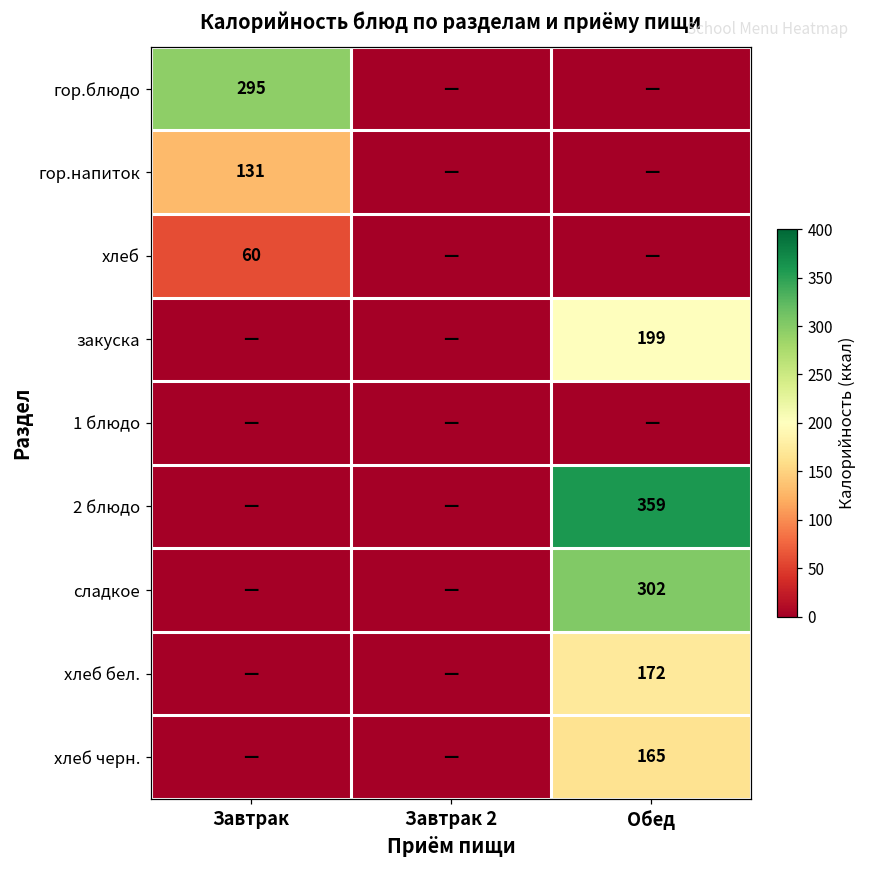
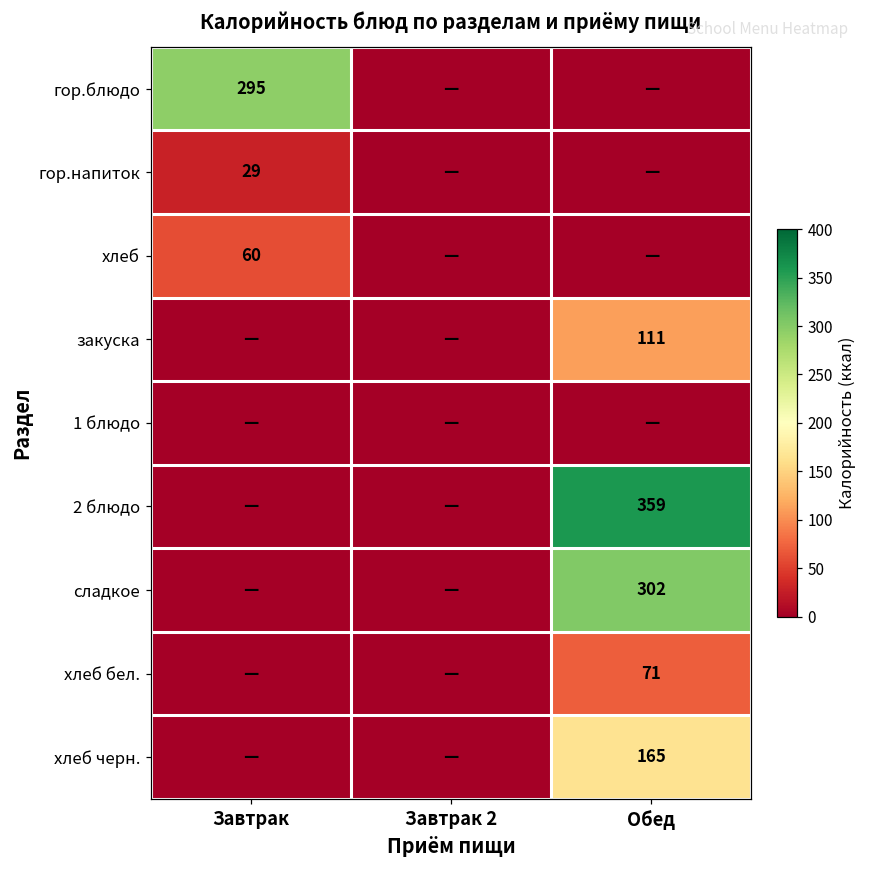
гор.напиток, Завтрак: 131 -> 29
закуска, Обед: 199 -> 111
хлеб бел., Обед: 172 -> 71
